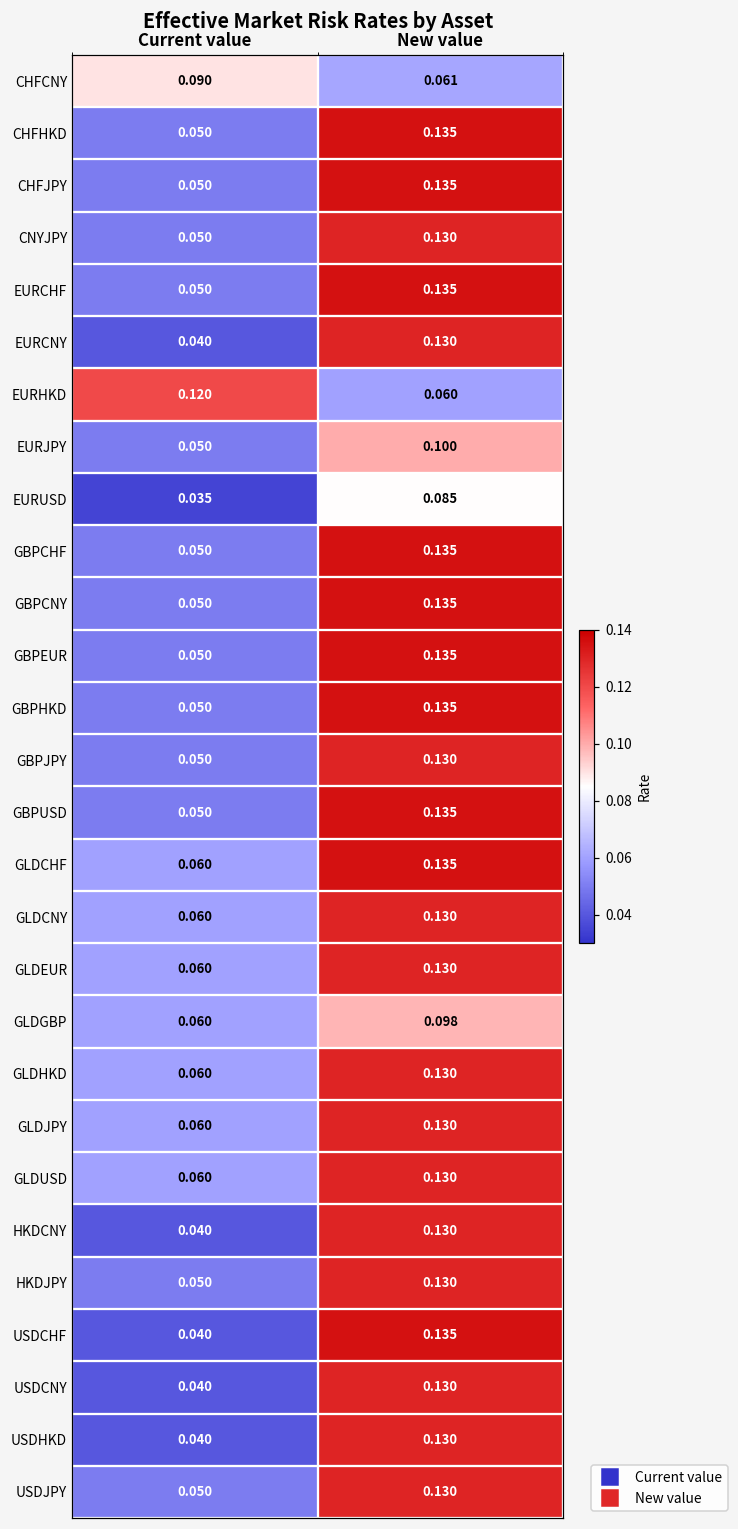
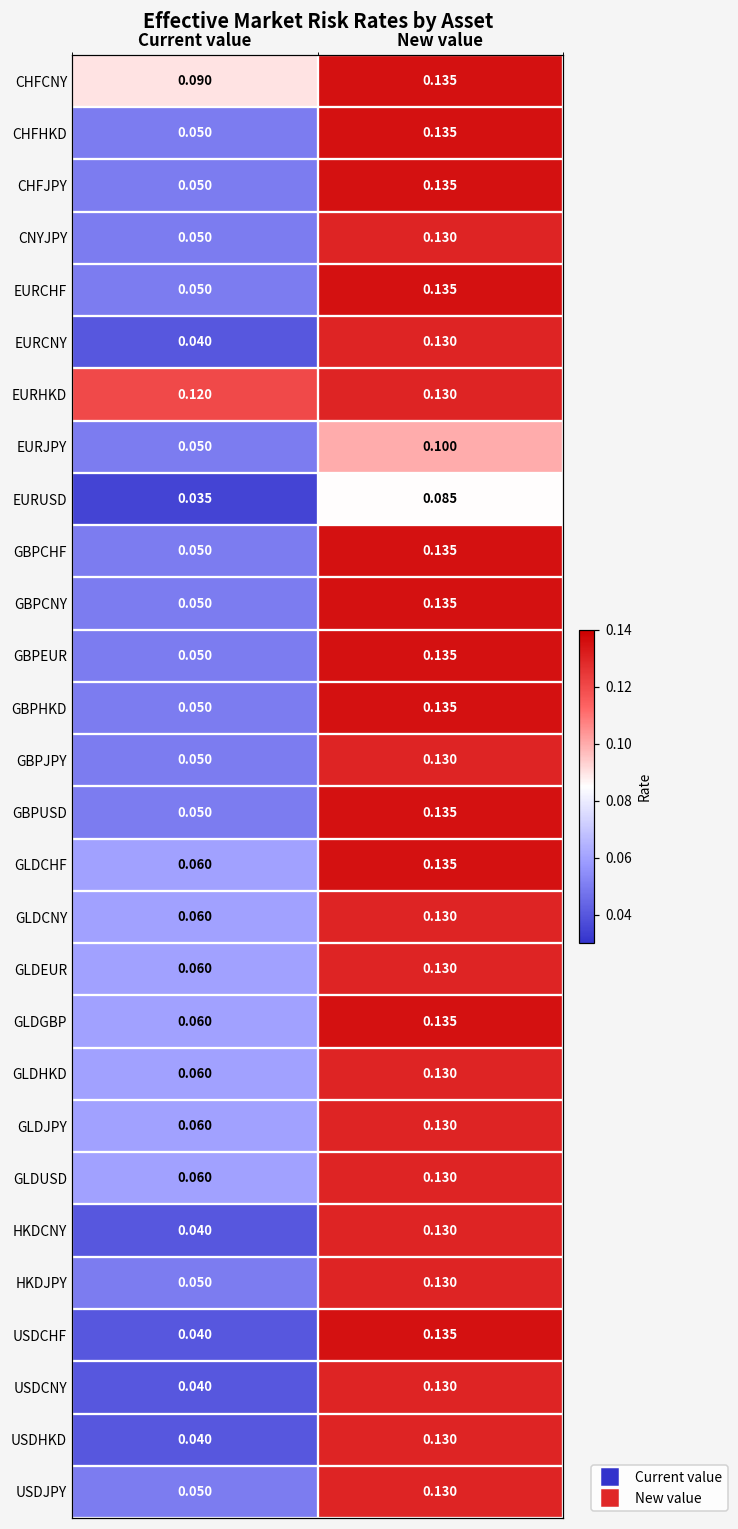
CHFCNY, New value: 0.061 -> 0.135
EURHKD, New value: 0.060 -> 0.130
GLDGBP, New value: 0.098 -> 0.135
